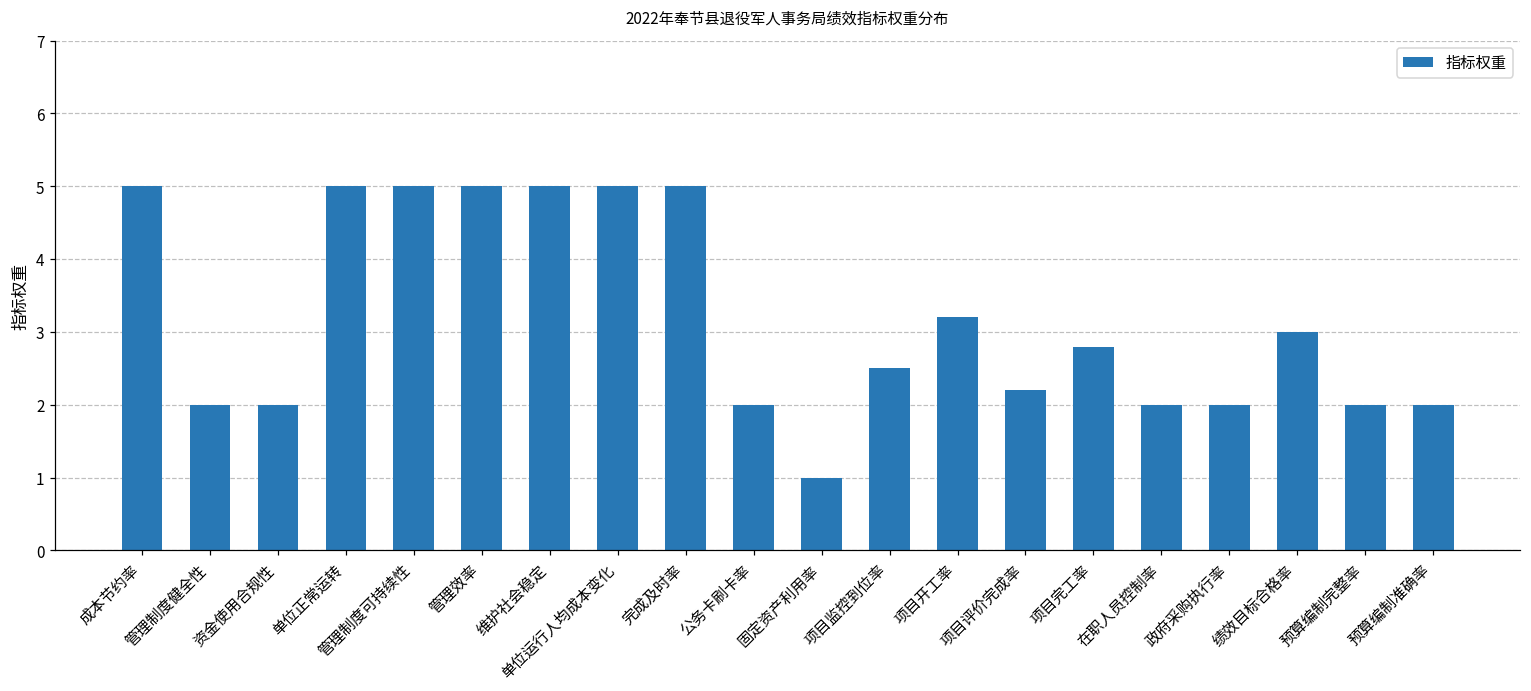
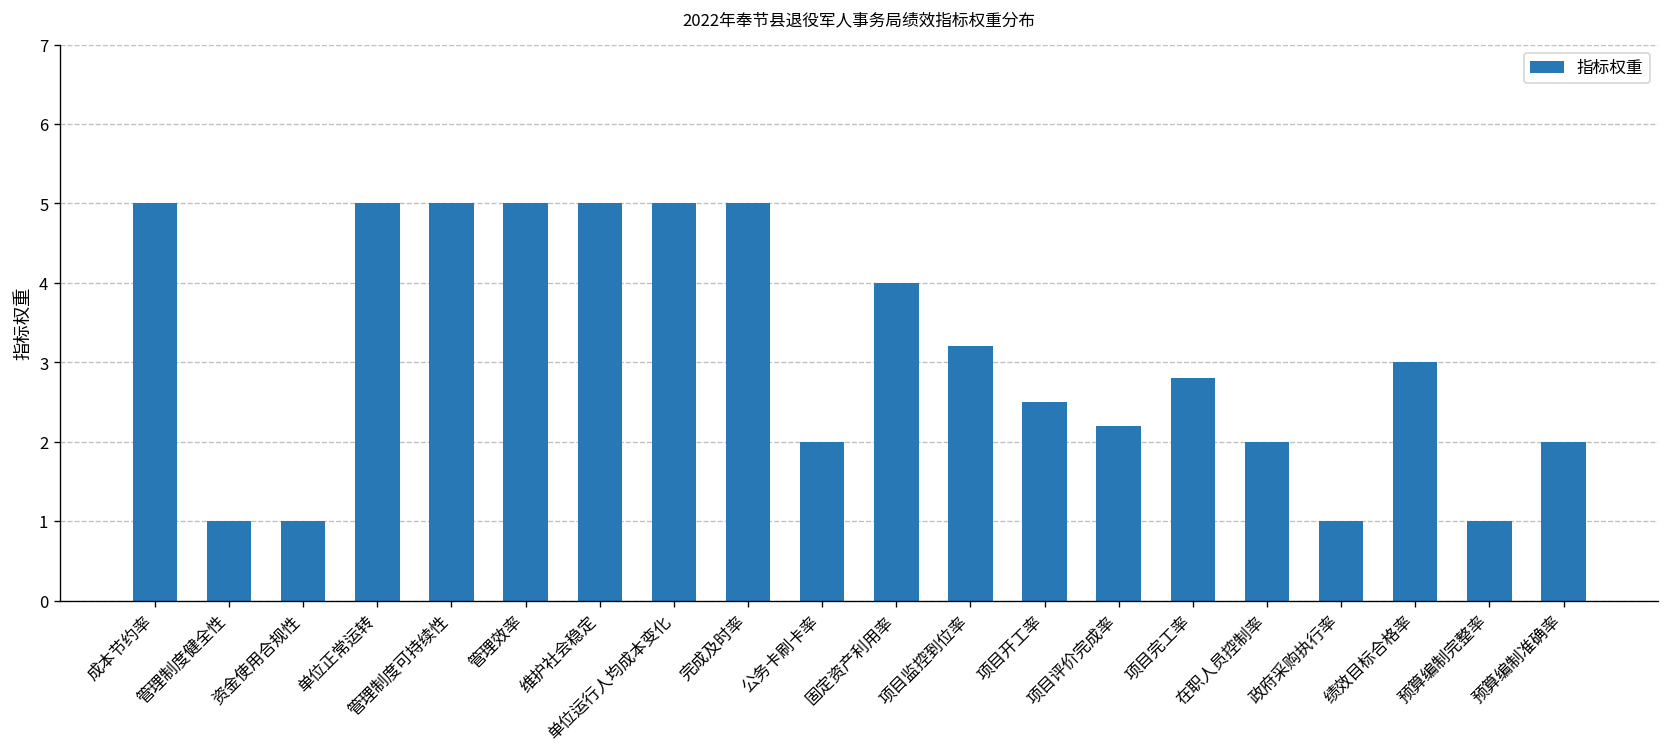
管理制度健全性: 2 -> 1
资金使用合规性: 2 -> 1
固定资产利用率: 1 -> 4
项目监控到位率: 2.5 -> 3.2
项目开工率: 3.2 -> 2.5
政府采购执行率: 2 -> 1
预算编制完整率: 2 -> 1
